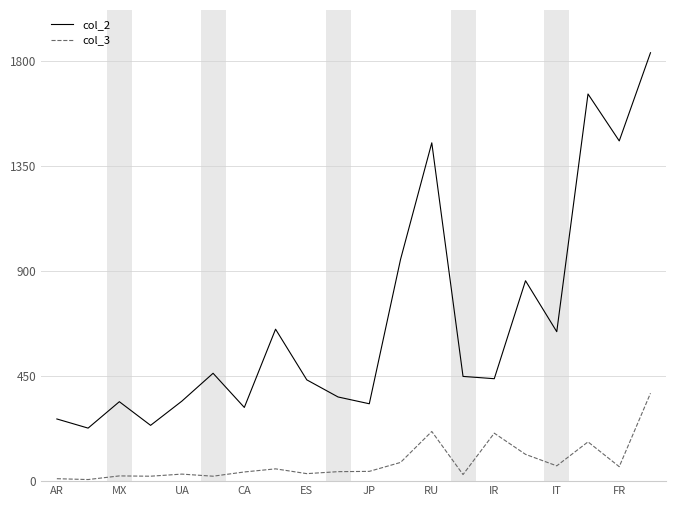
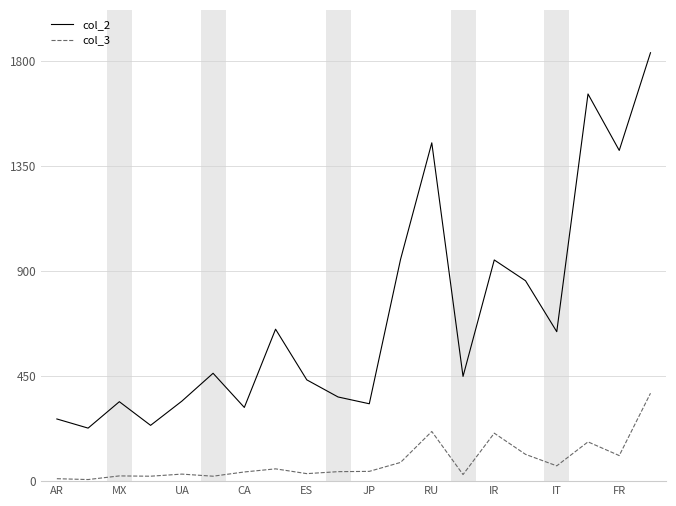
col_2, IR: 440 -> 950
col_2, FR: 1460 -> 1420
col_3, FR: 60 -> 110
